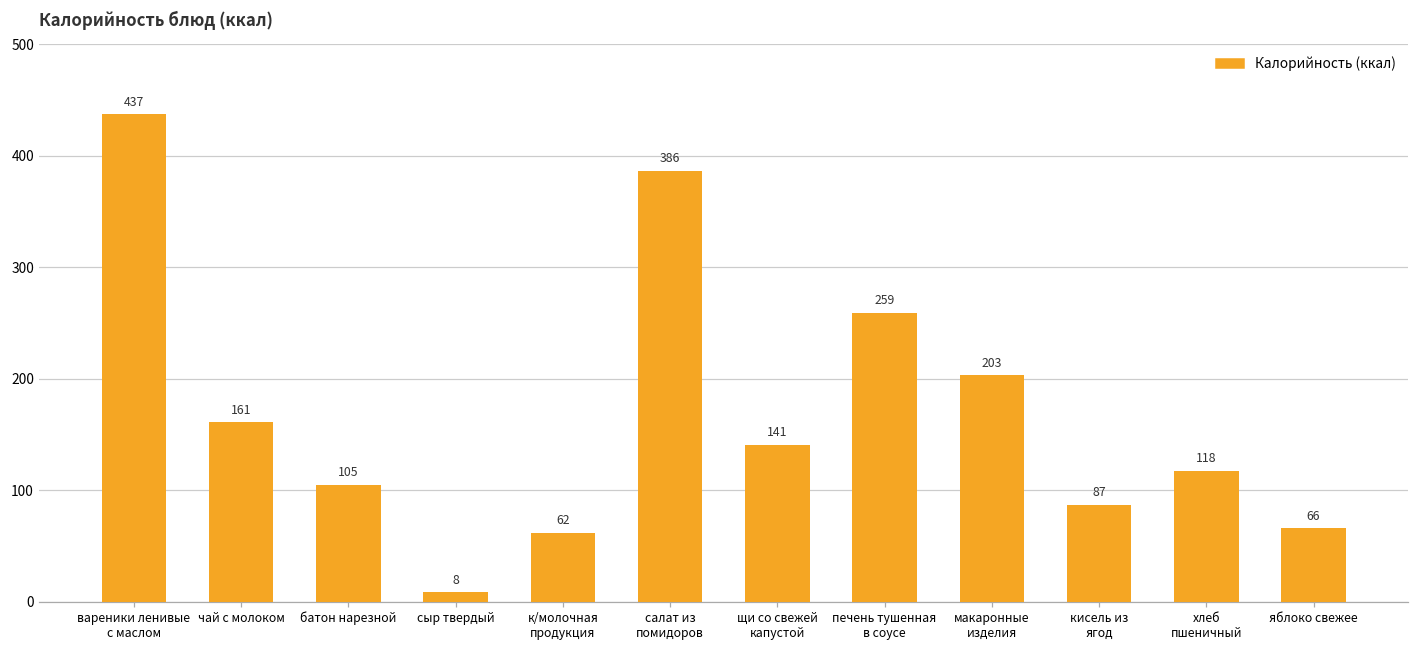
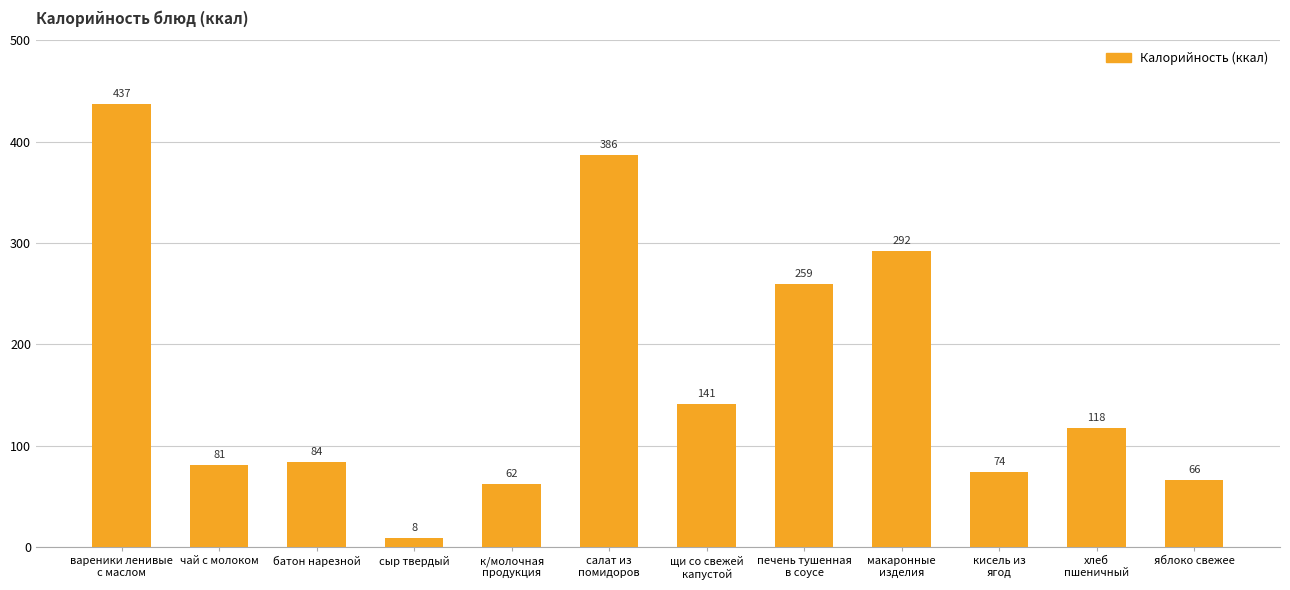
чай с молоком: 161 -> 81
батон нарезной: 105 -> 84
макаронные изделия: 203 -> 292
кисель из ягод: 87 -> 74
